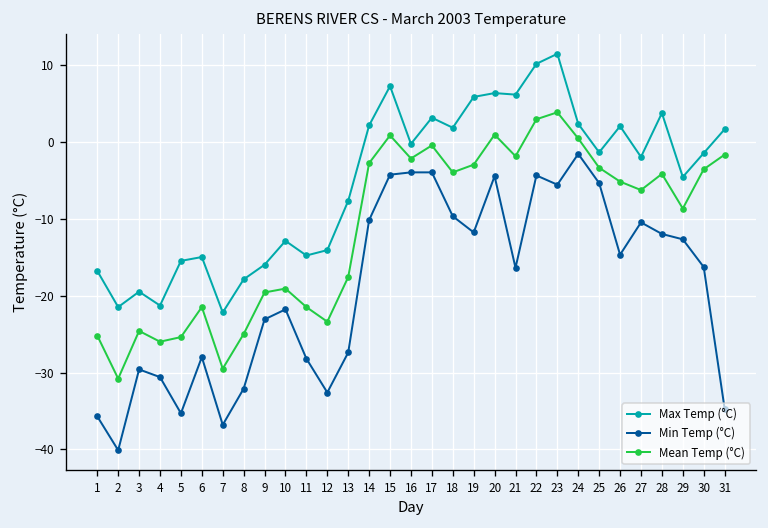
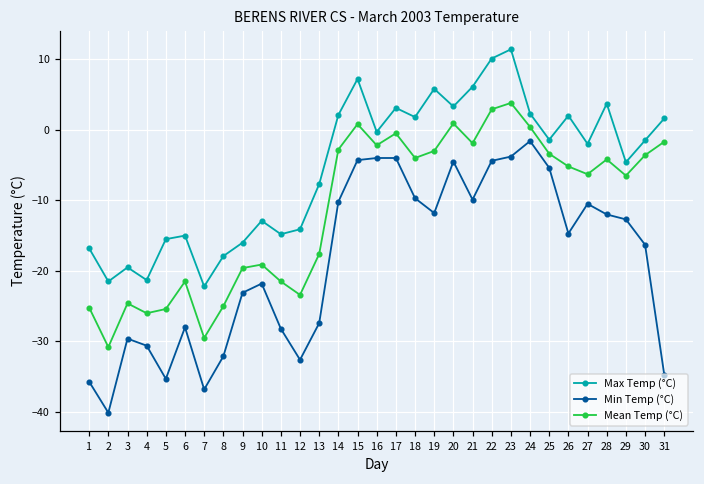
Max Temp (°C), 20: 6 -> 3
Min Temp (°C), 21: -16 -> -10
Min Temp (°C), 23: -6 -> -4
Mean Temp (°C), 29: -9 -> -7
